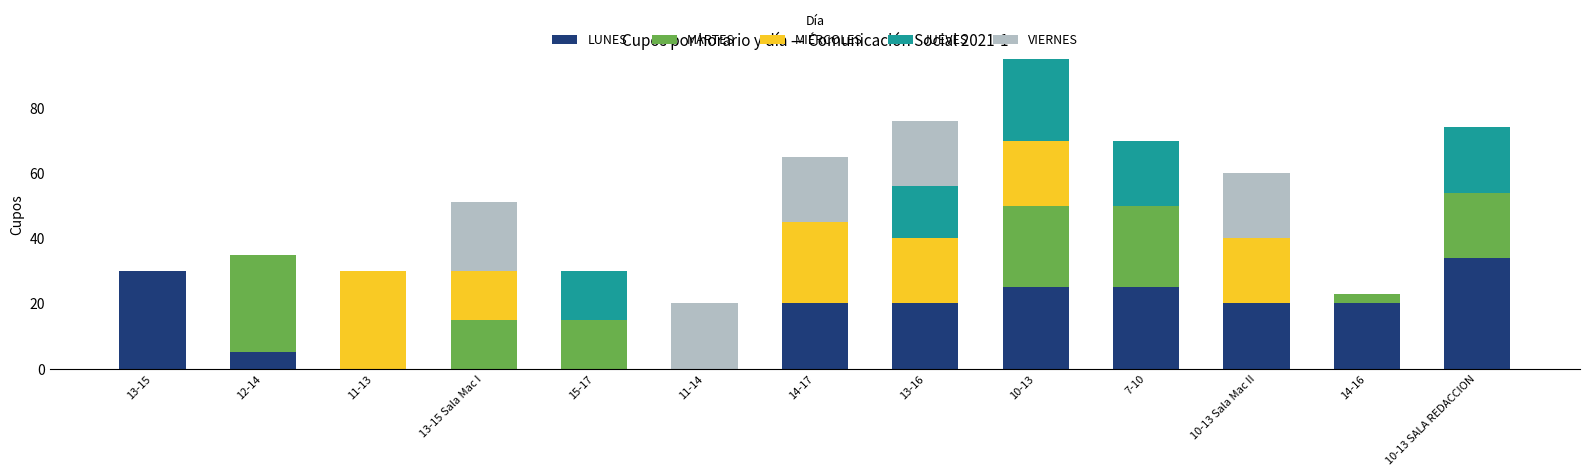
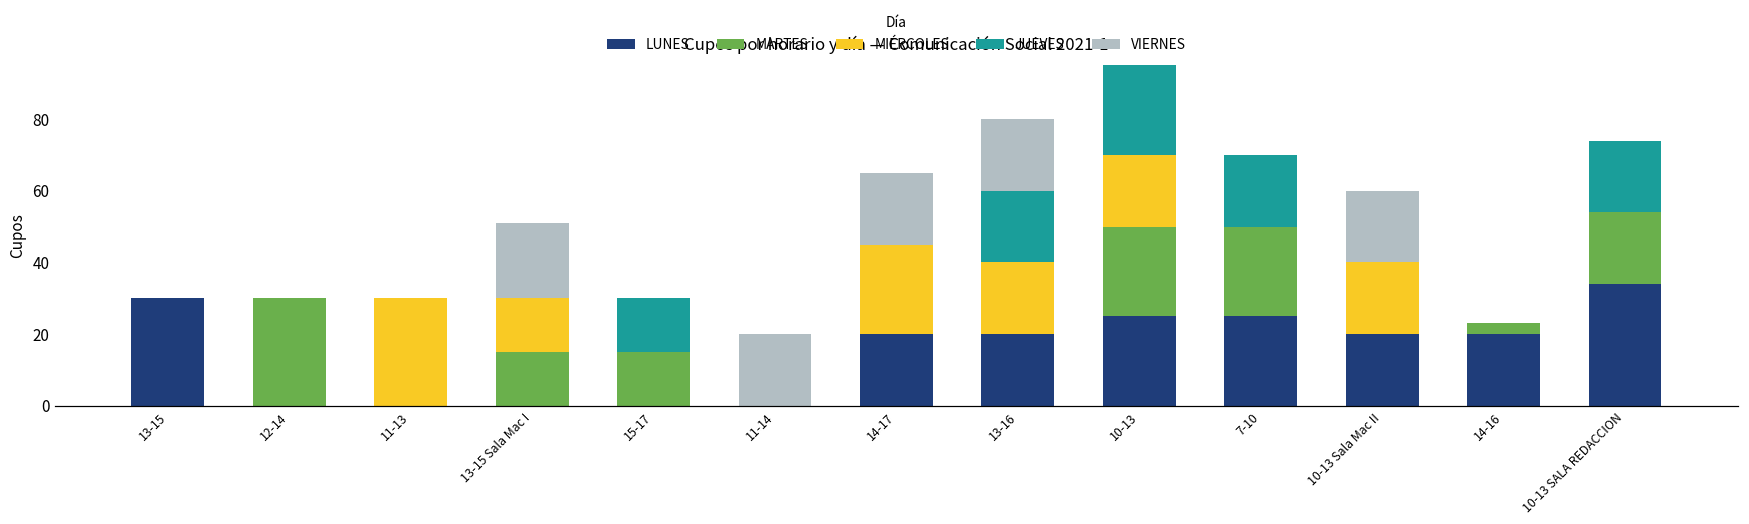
LUNES, 12-14: 5 -> 0
JUEVES, 13-16: 16 -> 20
